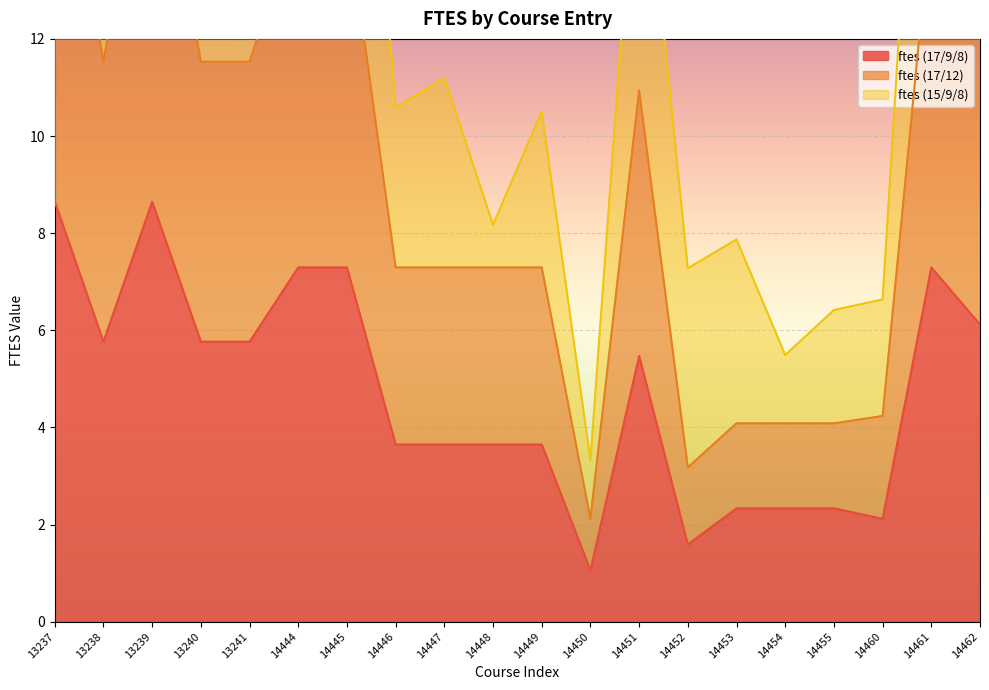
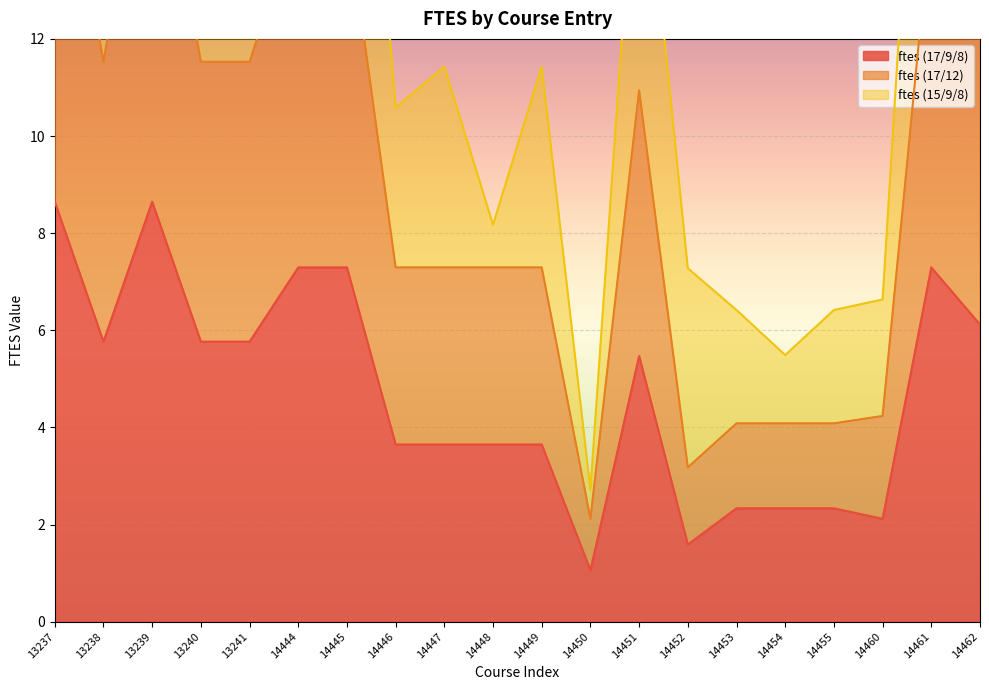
ftes (15/9/8), 14447: 3.9 -> 4.1
ftes (15/9/8), 14449: 3.2 -> 4.1
ftes (15/9/8), 14450: 1.2 -> 0.6
ftes (15/9/8), 14453: 3.8 -> 2.3
